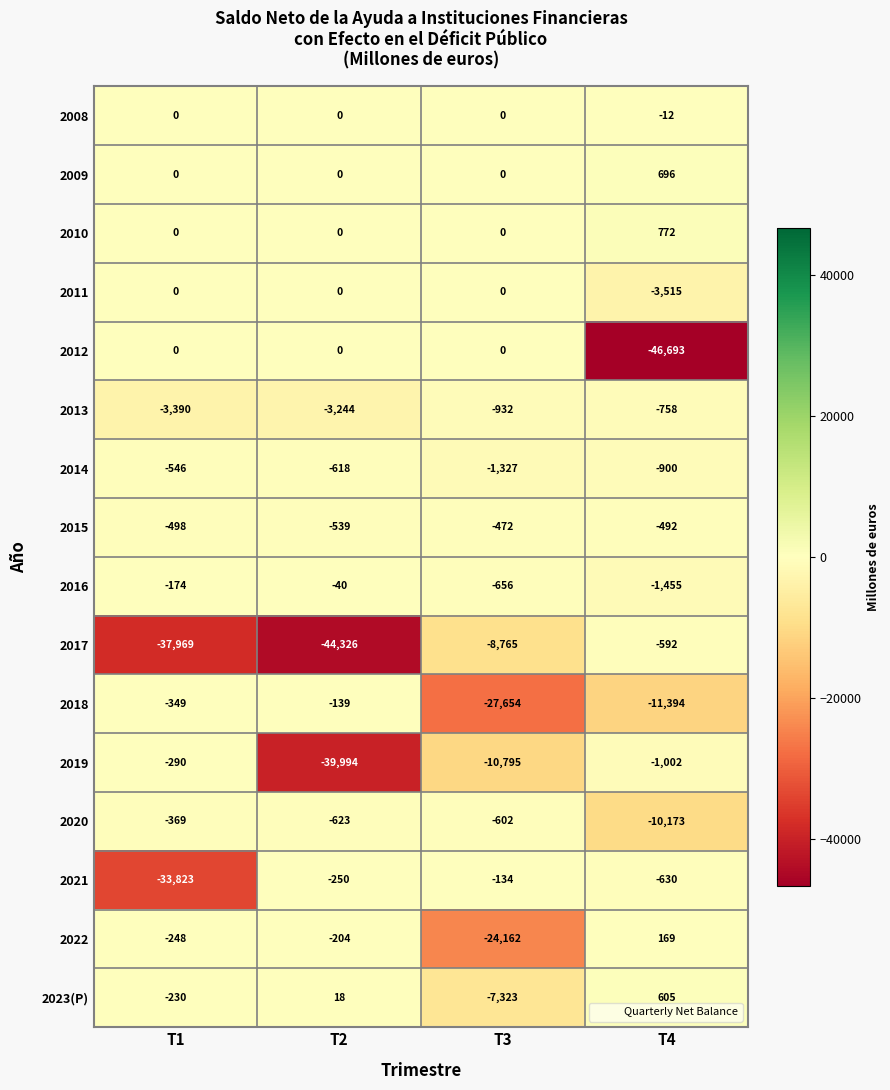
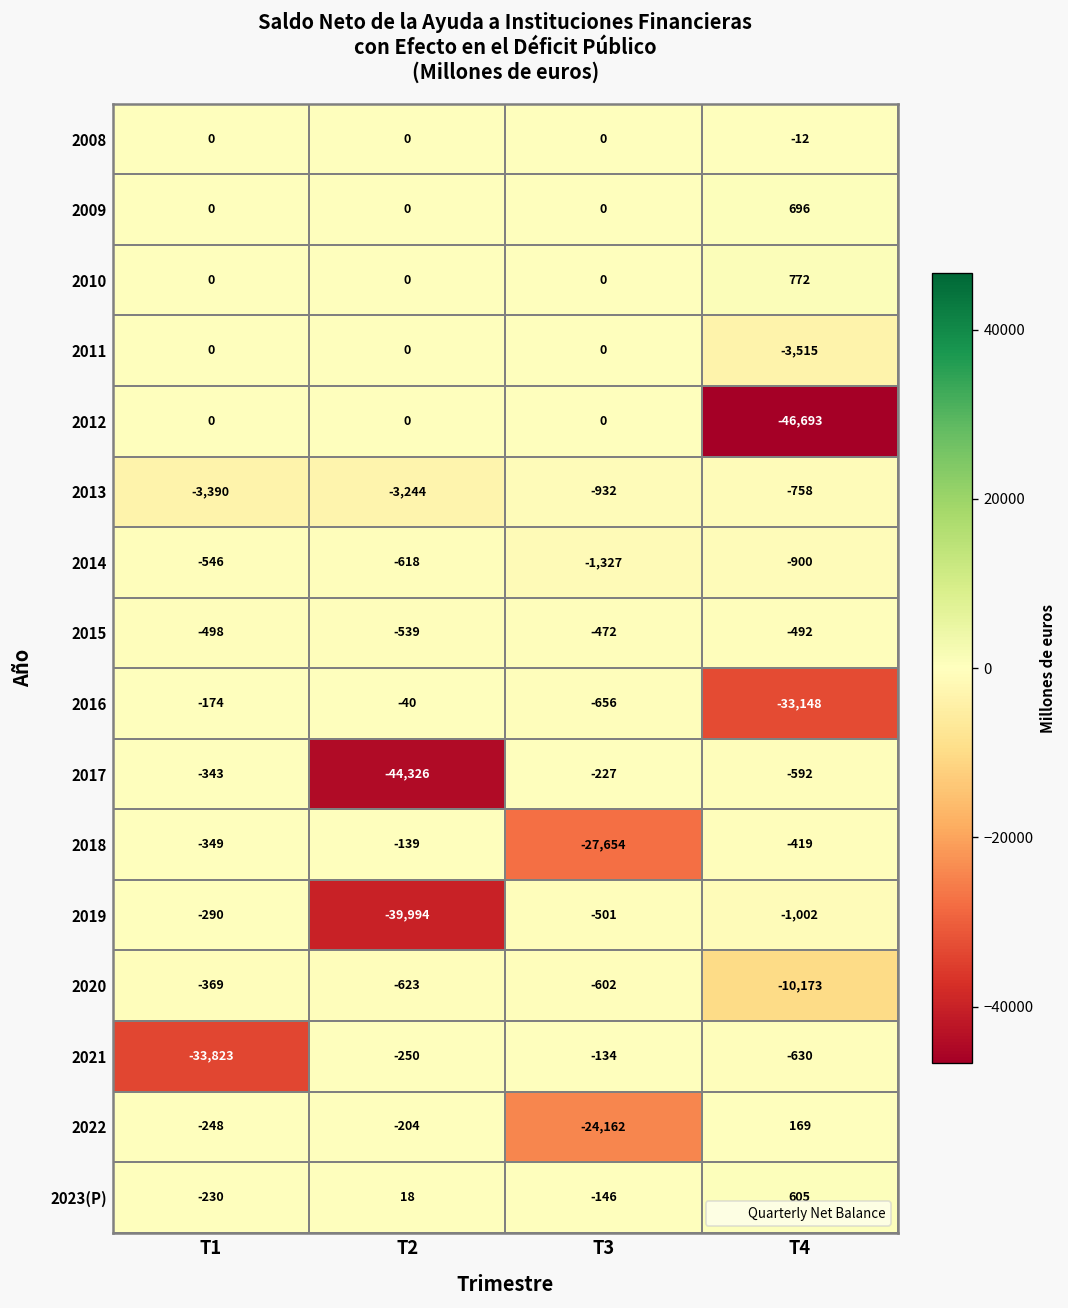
2016, T4: -1,455 -> -33,148
2017, T1: -37,969 -> -343
2017, T3: -8,765 -> -227
2018, T4: -11,394 -> -419
2019, T3: -10,795 -> -501
2023(P), T3: -7,323 -> -146
